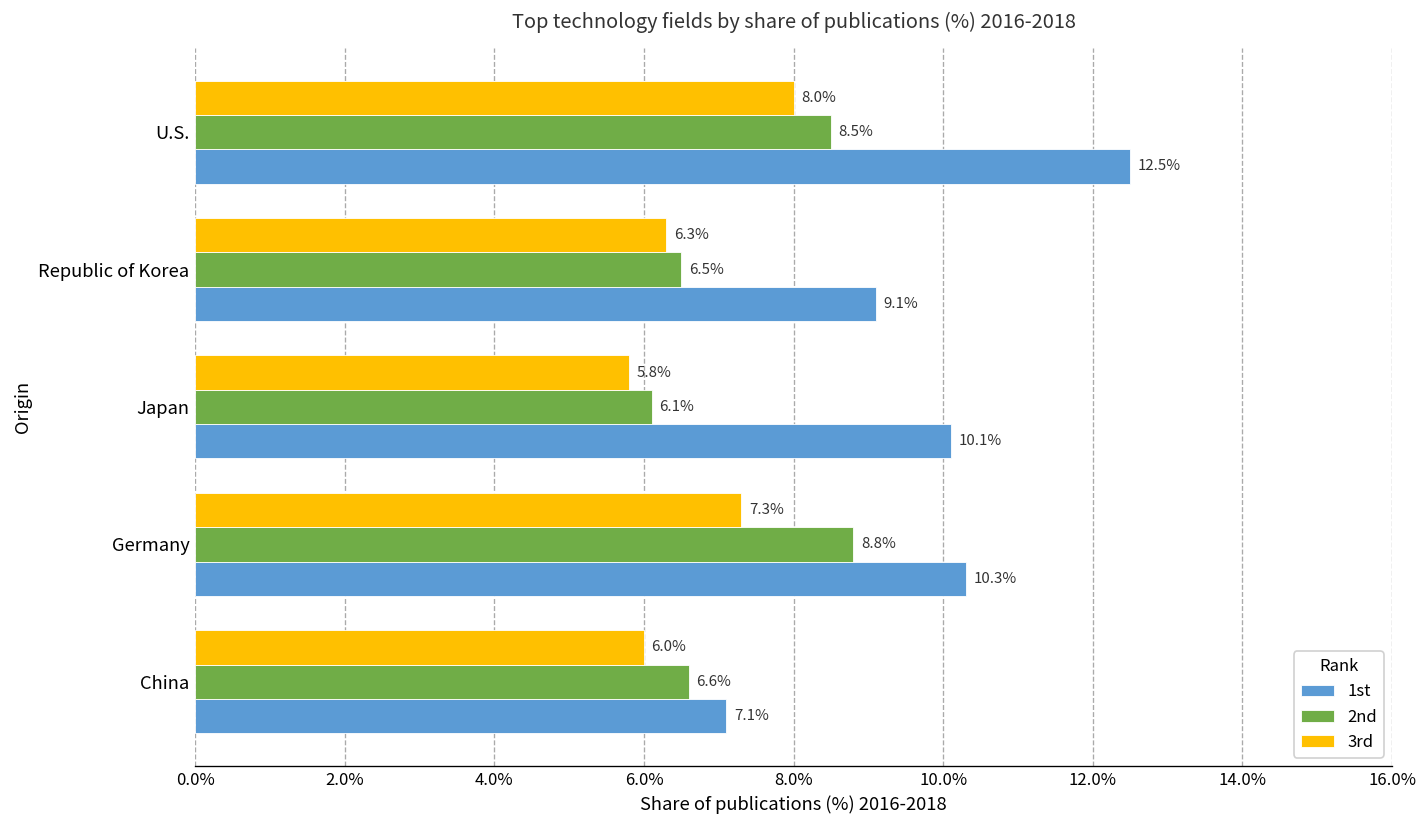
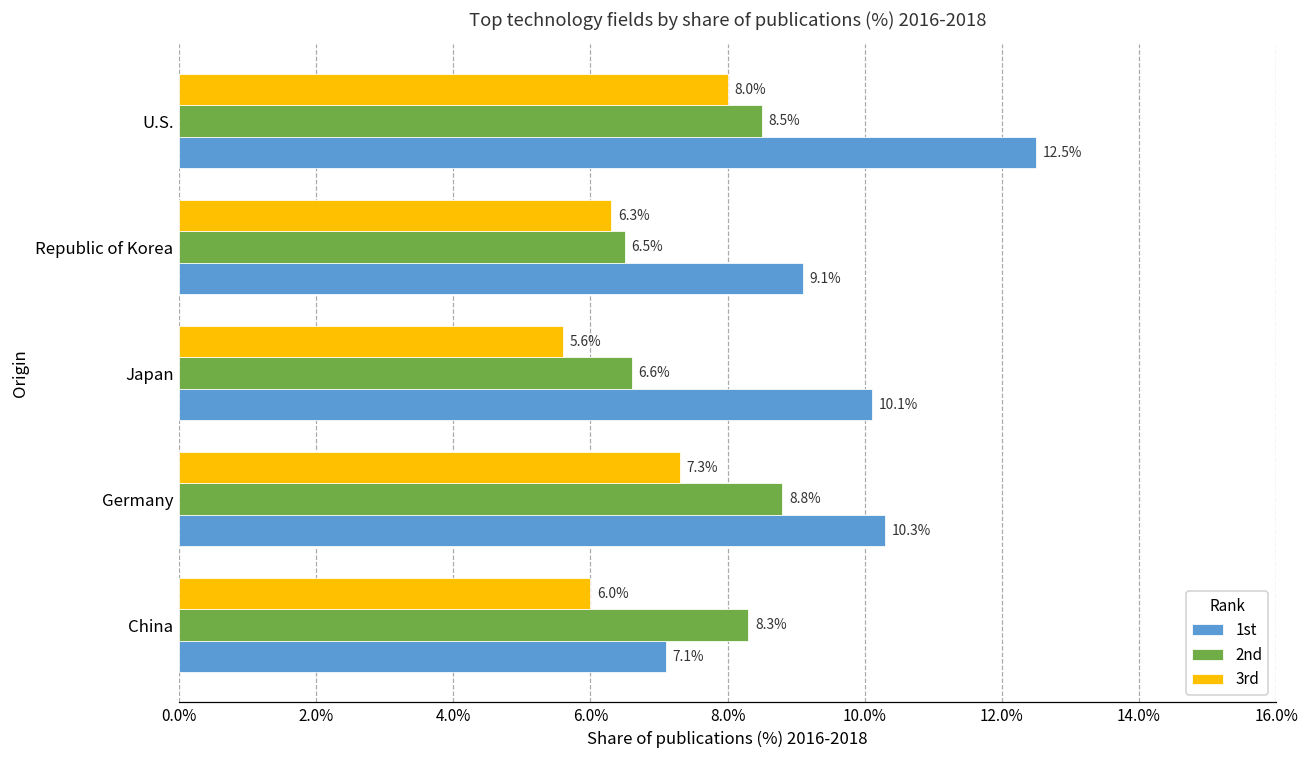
3rd, Japan: 5.8% -> 5.6%
2nd, Japan: 6.1% -> 6.6%
2nd, China: 6.6% -> 8.3%
